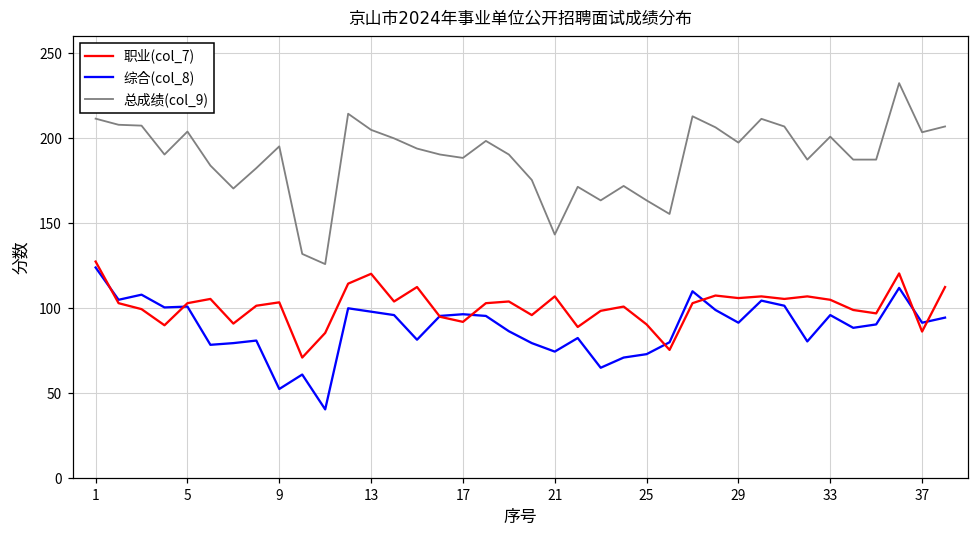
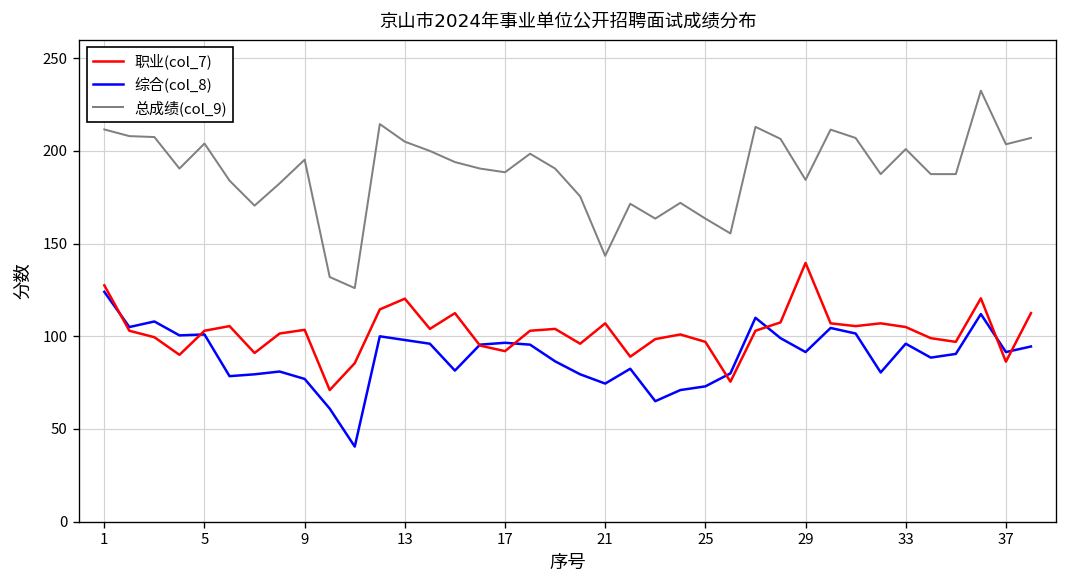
综合(col_8), 9: 53 -> 77
职业(col_7), 25: 91 -> 97
职业(col_7), 29: 106 -> 140
总成绩(col_9), 29: 198 -> 184
